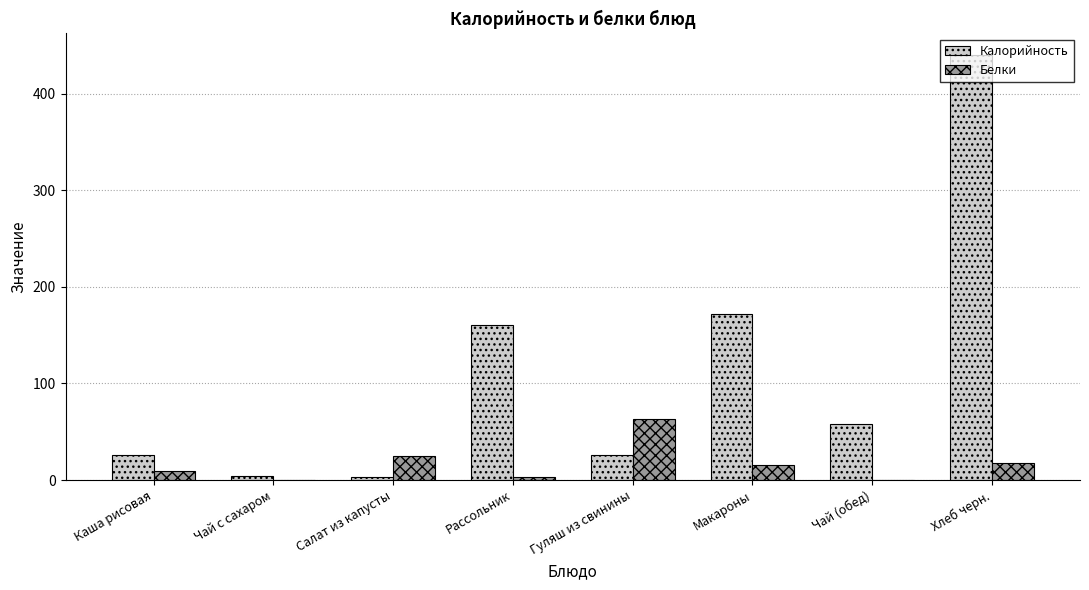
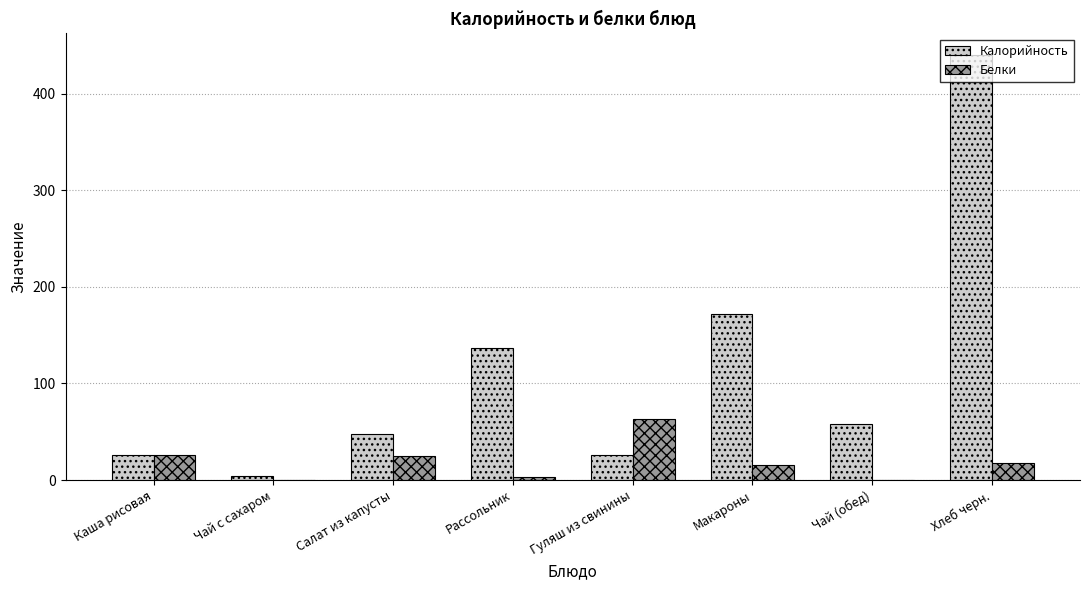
Белки, Каша рисовая: 10 -> 30
Калорийность, Салат из капусты: 0 -> 50
Калорийность, Рассольник: 160 -> 140
